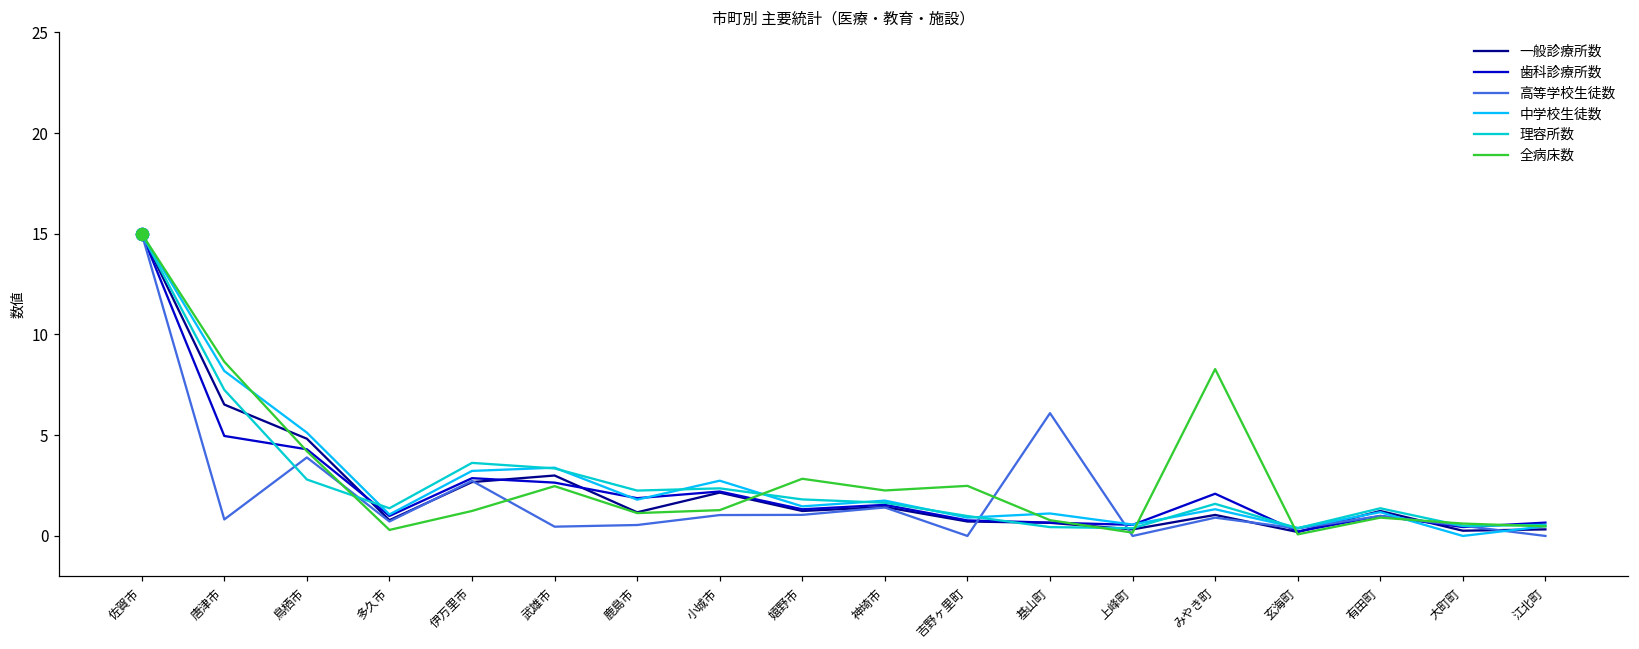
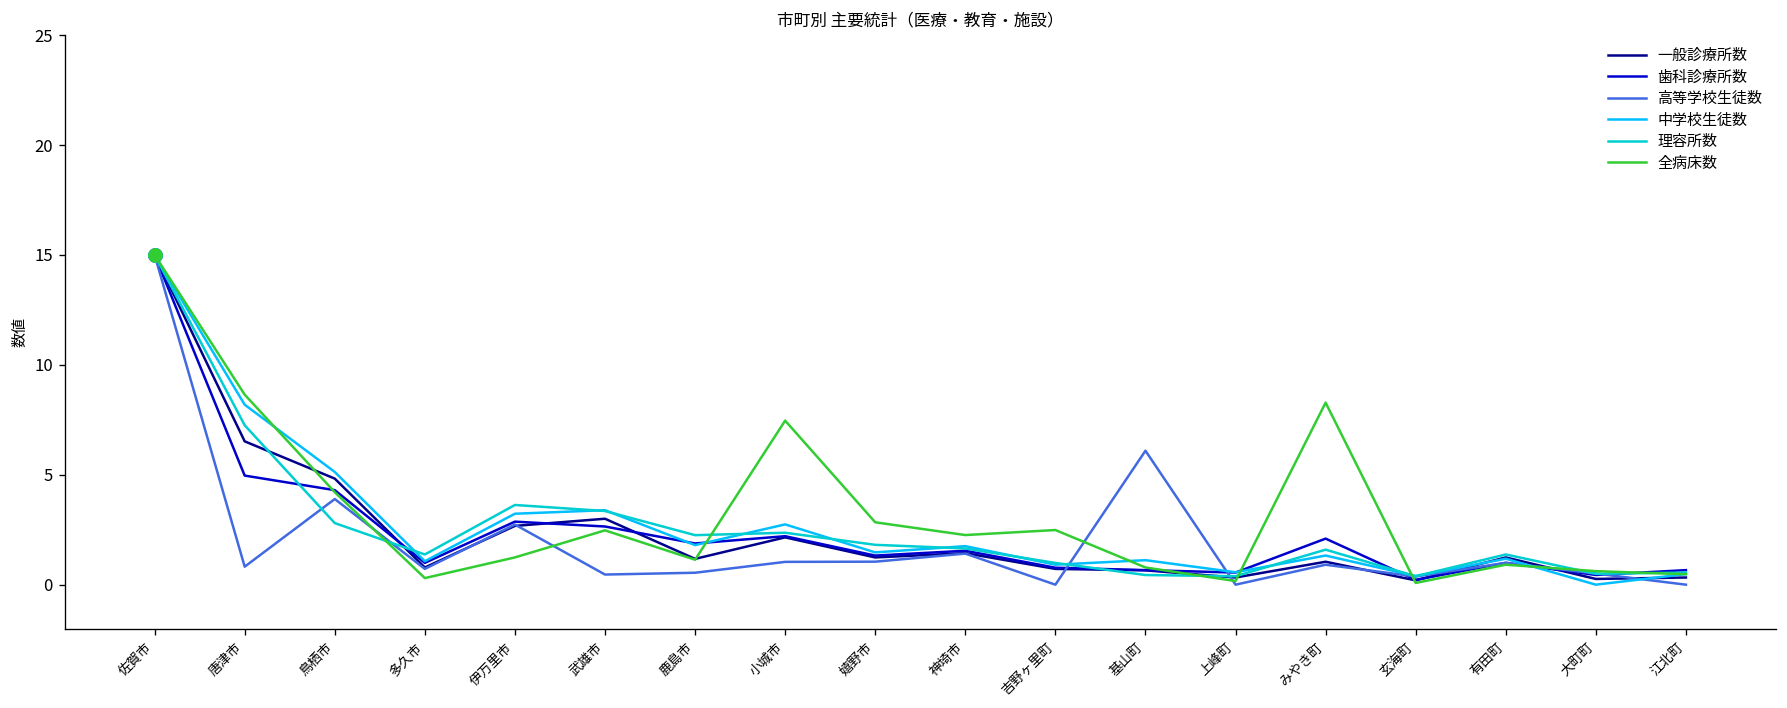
全病床数, 小城市: 1.3 -> 7.5
